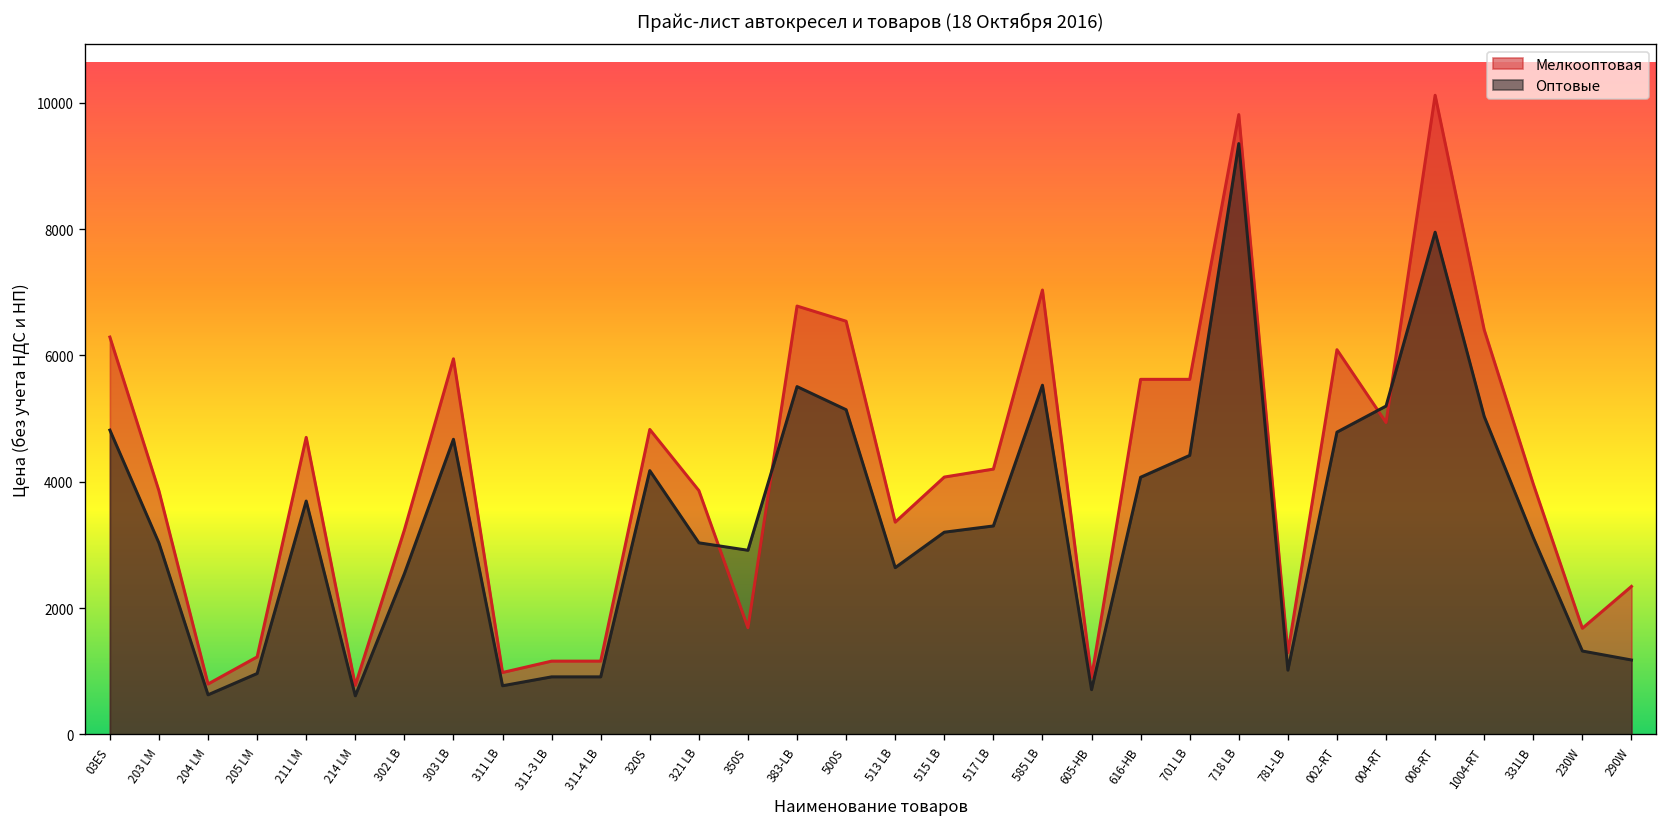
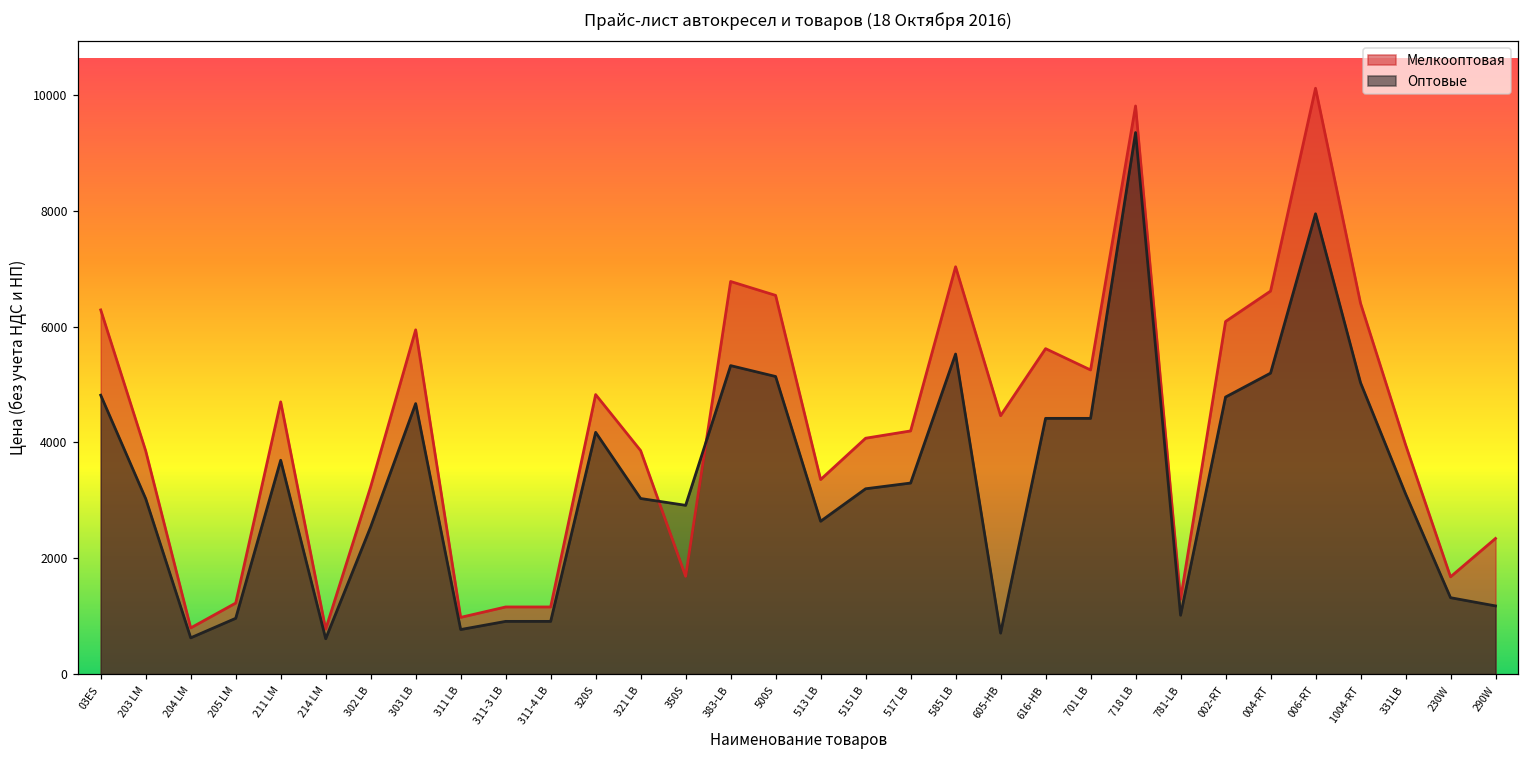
Оптовые, 383-LB: 5500 -> 5300
Мелкооптовая, 605-НВ: 900 -> 4500
Оптовые, 616-НВ: 4100 -> 4400
Мелкооптовая, 701 LB: 5600 -> 5300
Мелкооптовая, 004-RT: 4900 -> 6600
